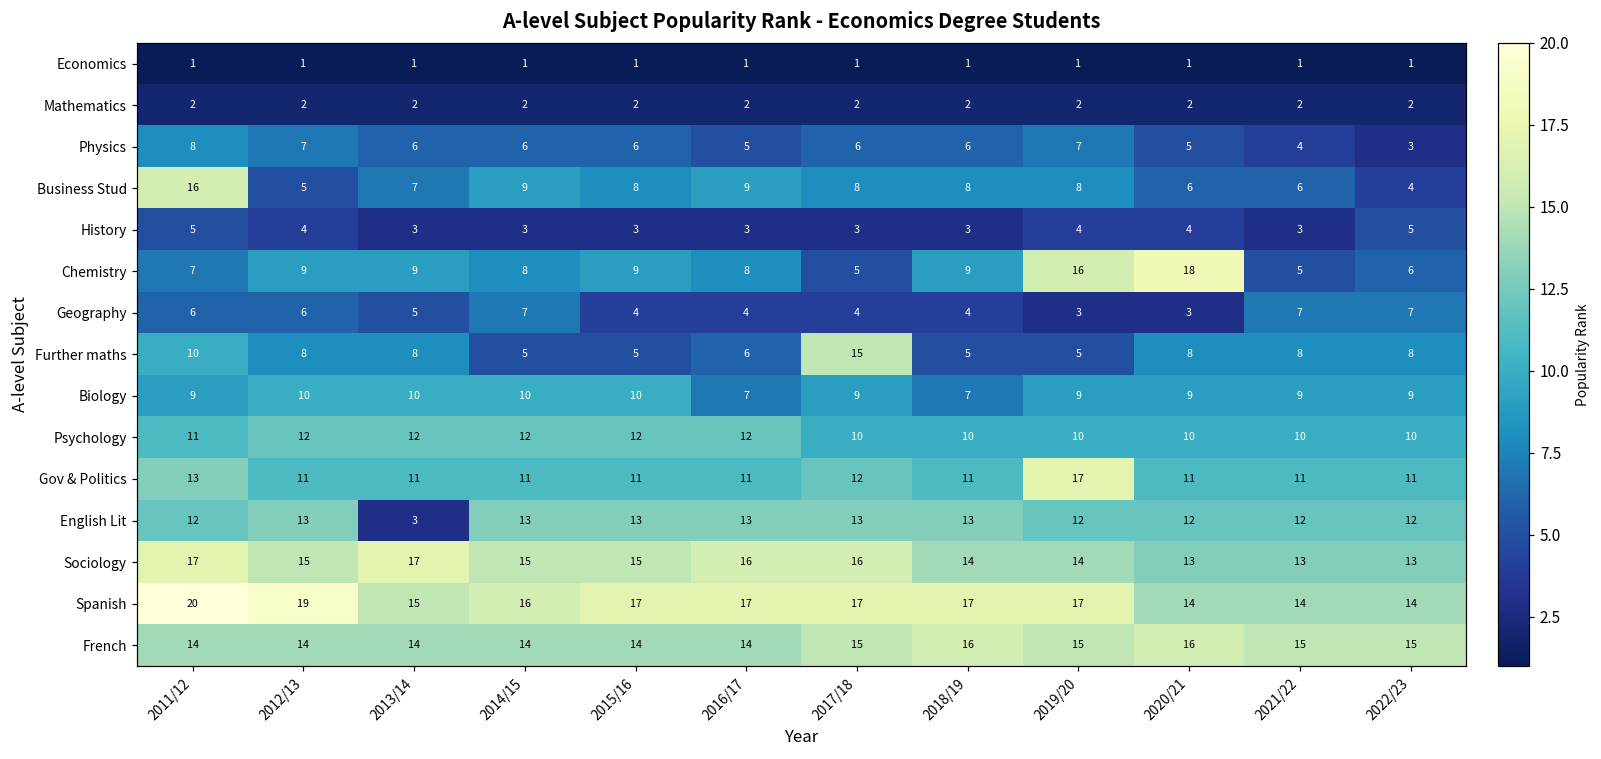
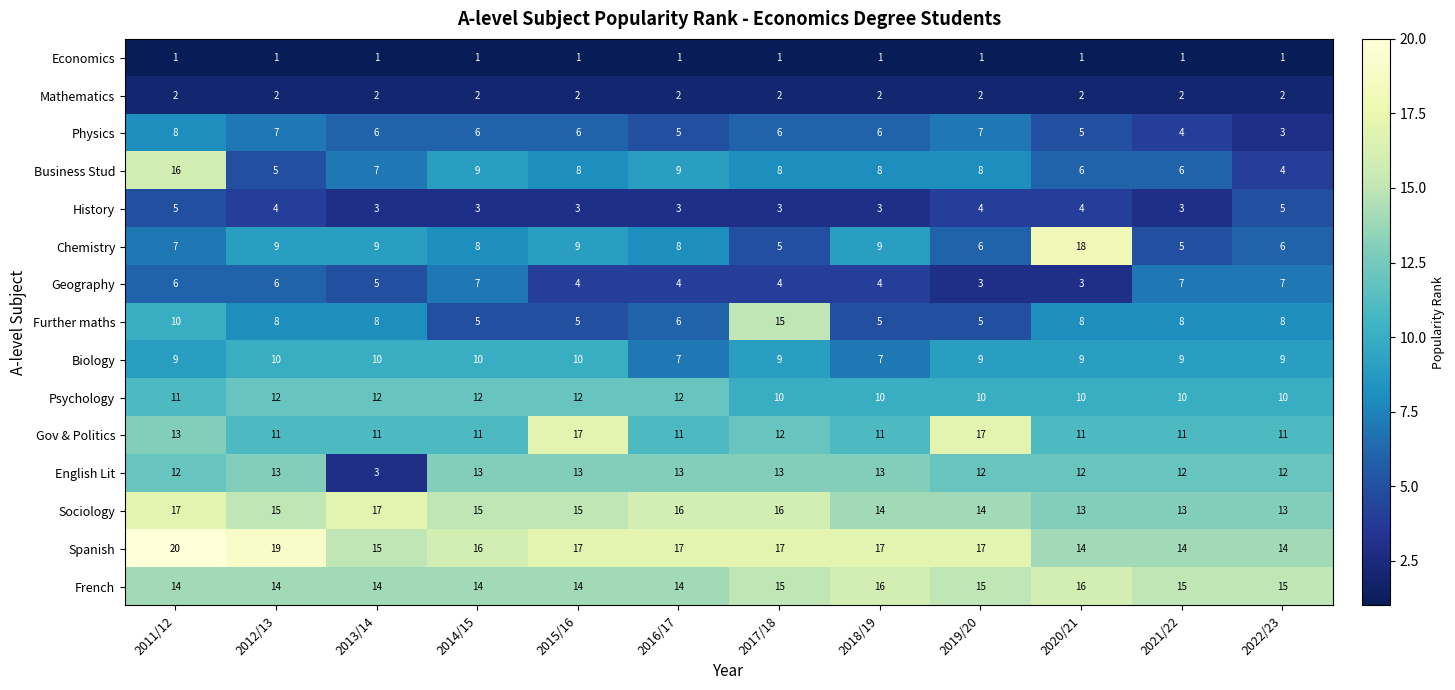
Chemistry, 2019/20: 16 -> 6
Gov & Politics, 2015/16: 11 -> 17
